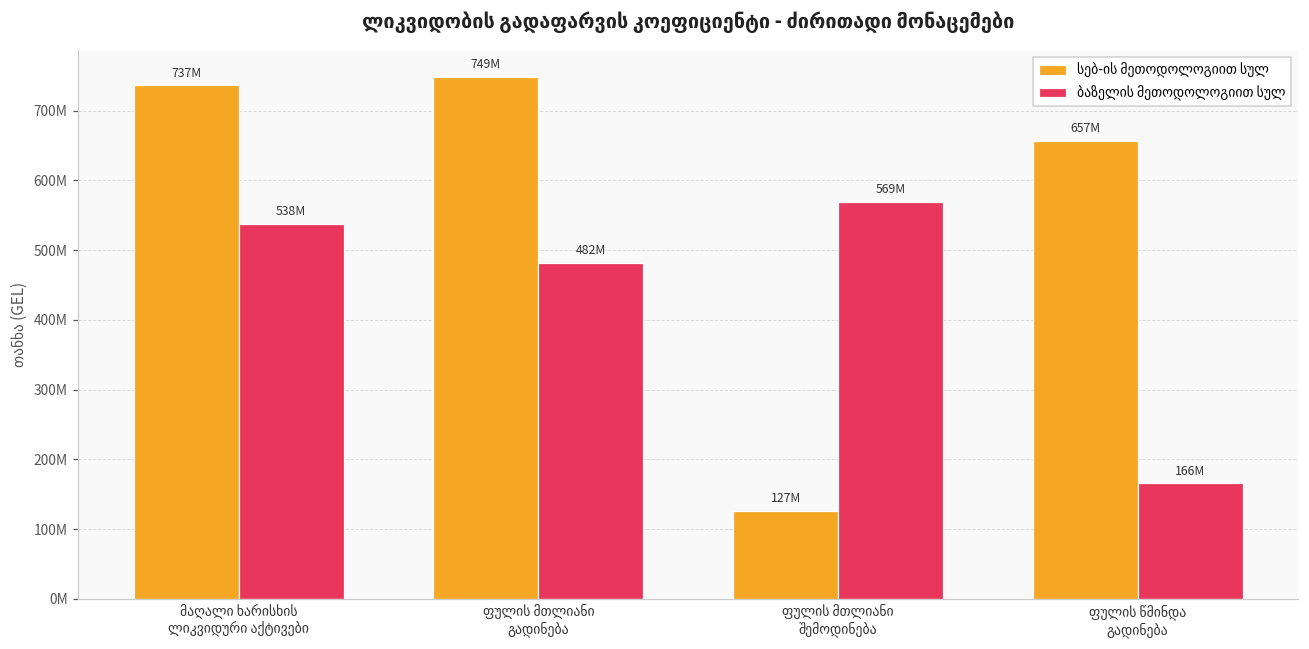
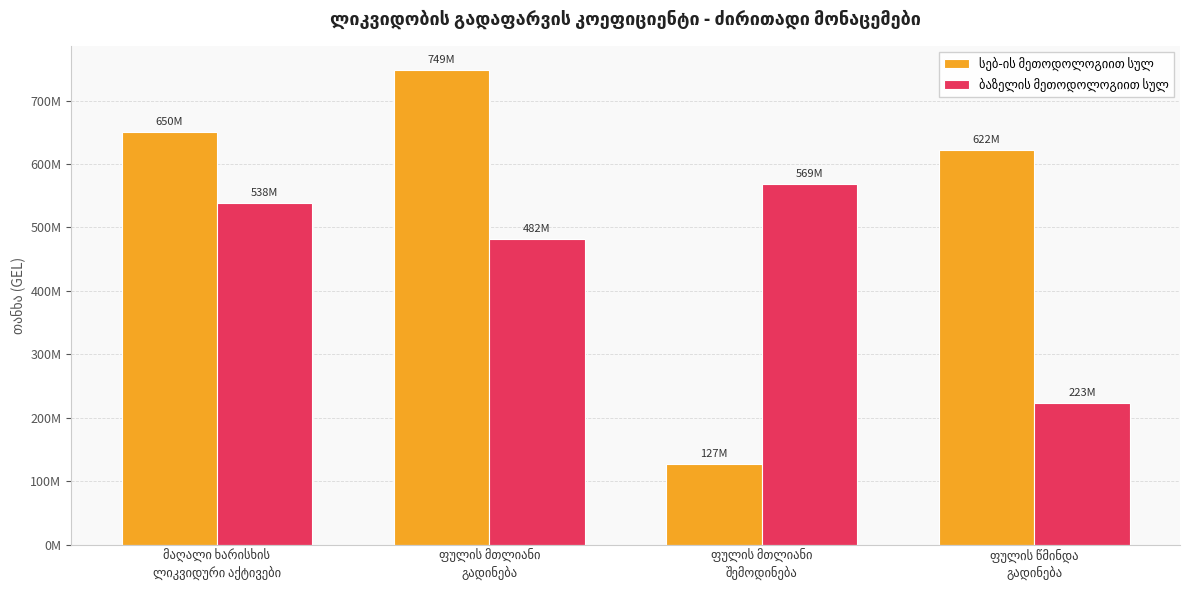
სებ-ის მეთოდოლოგიით სულ, მაღალი ხარისხის ლიკვიდური აქტივები: 737M -> 650M
სებ-ის მეთოდოლოგიით სულ, ფულის წმინდა გადინება: 657M -> 622M
ბაზელის მეთოდოლოგიით სულ, ფულის წმინდა გადინება: 166M -> 223M
